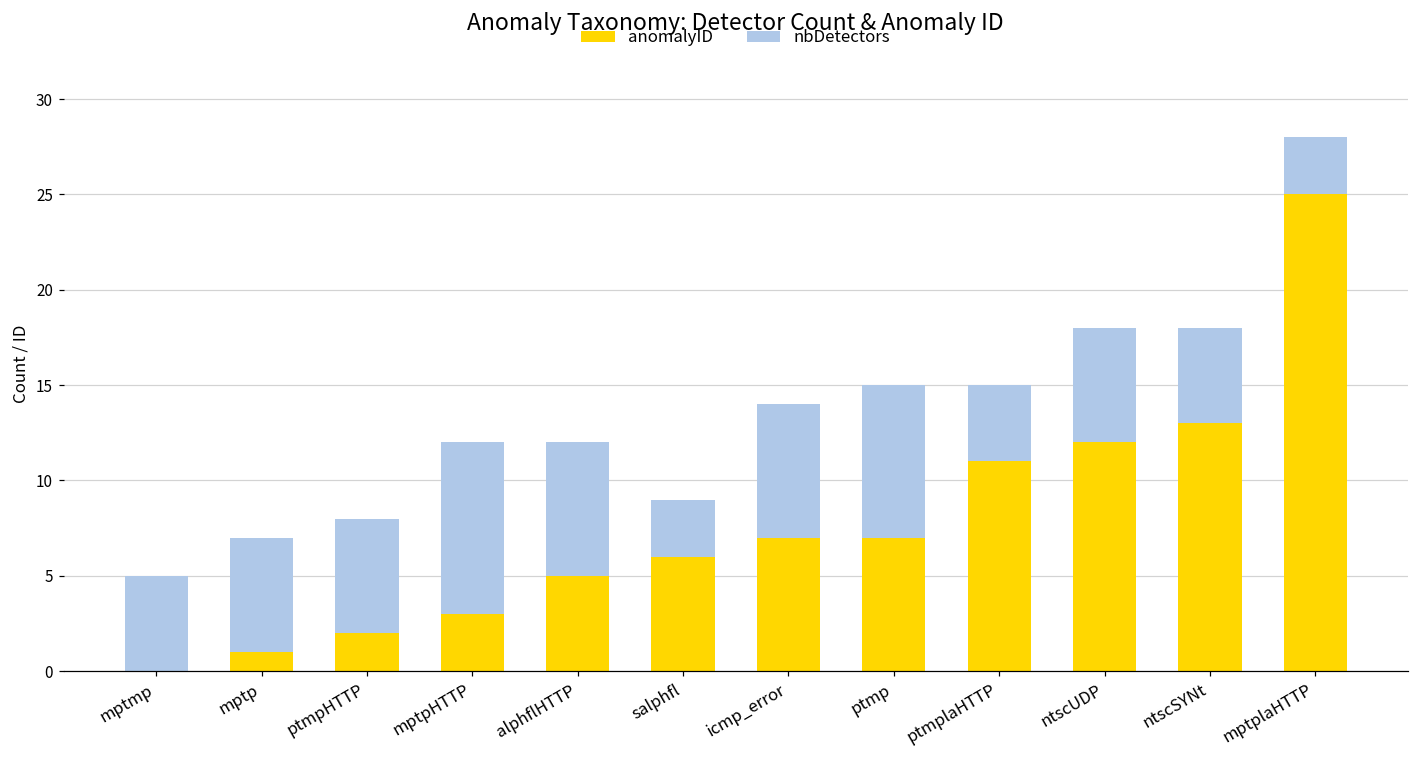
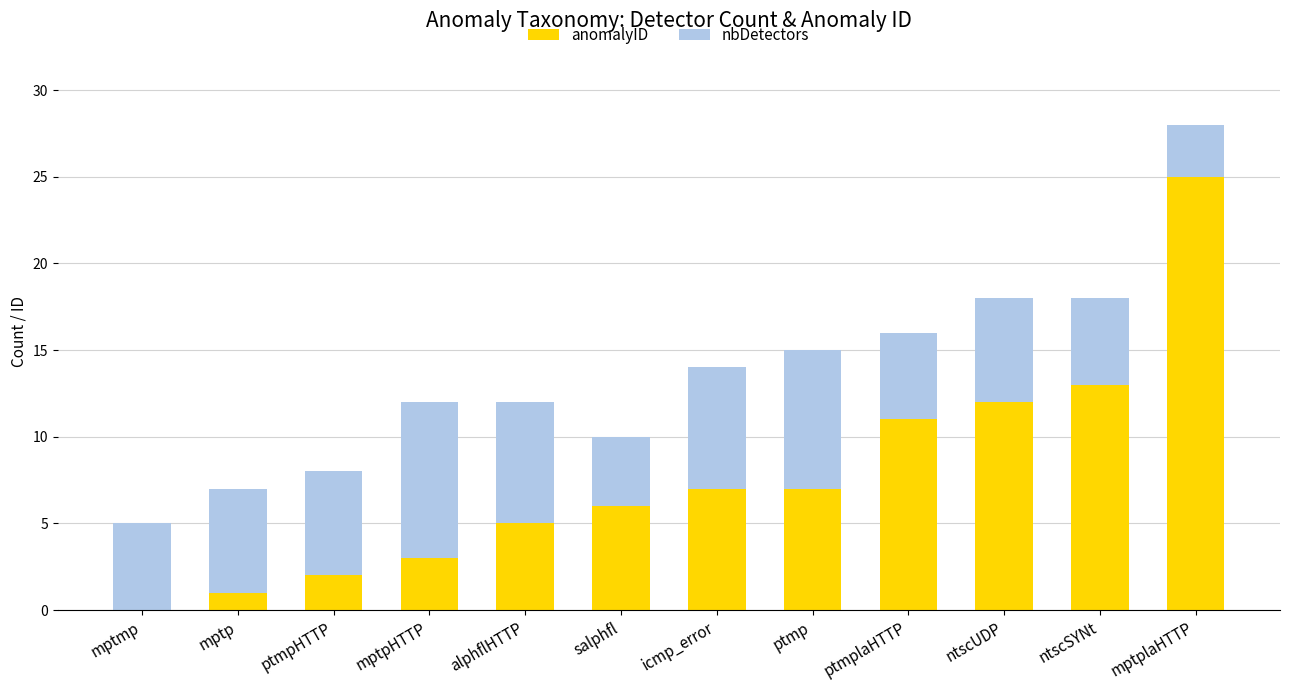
nbDetectors, salphfl: 3 -> 4
nbDetectors, ptmplaHTTP: 4 -> 5
